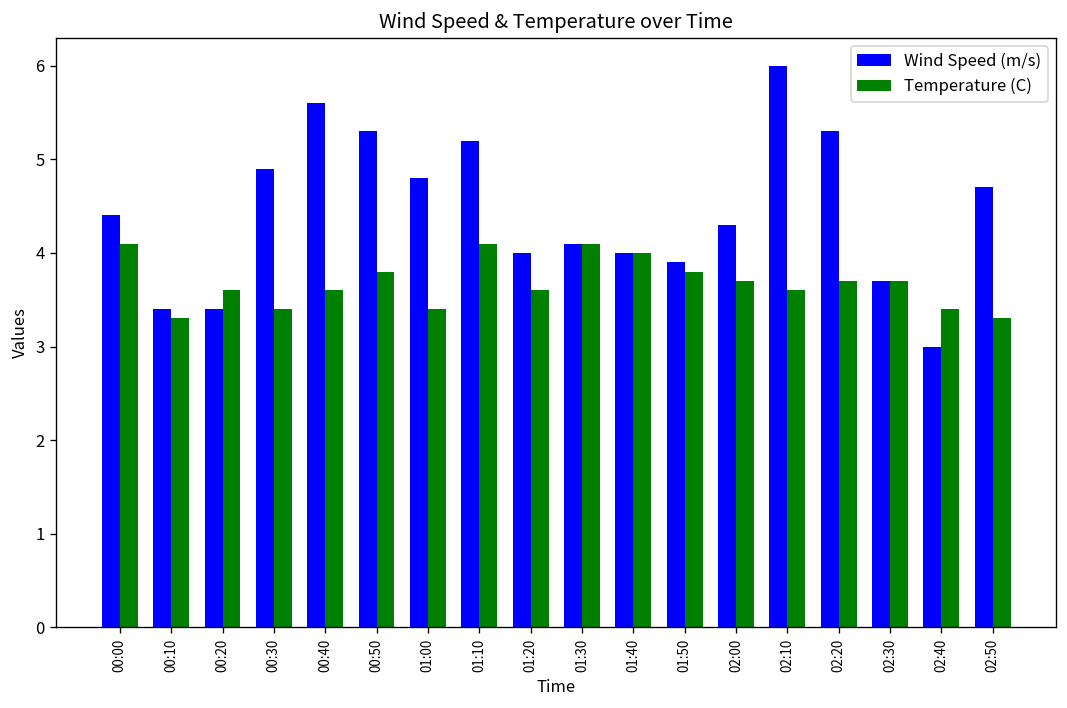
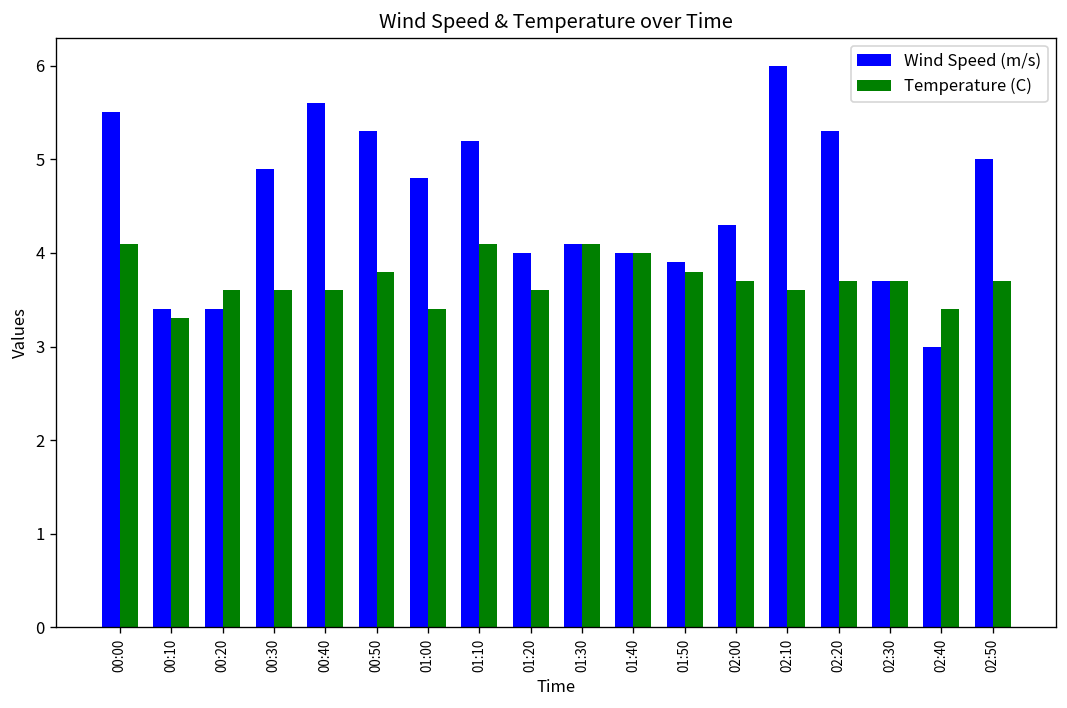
Wind Speed (m/s), 00:00: 4.4 -> 5.5
Temperature (C), 00:30: 3.4 -> 3.6
Wind Speed (m/s), 02:50: 4.7 -> 5.0
Temperature (C), 02:50: 3.3 -> 3.7
